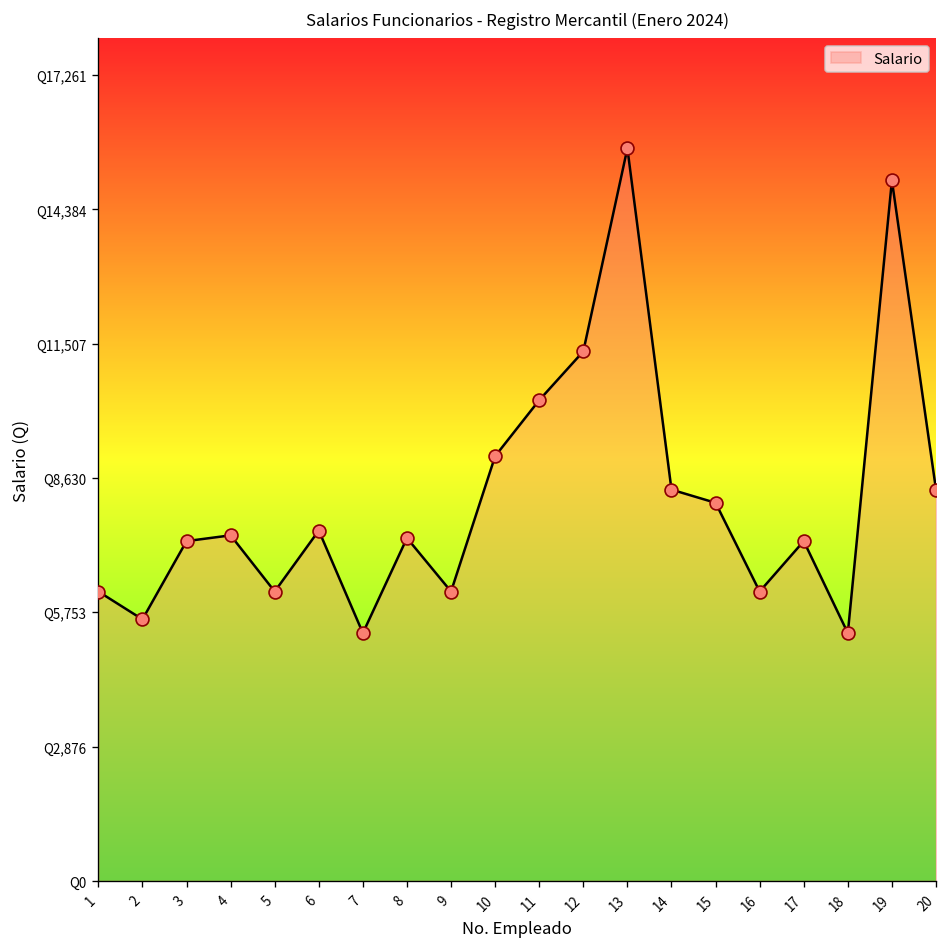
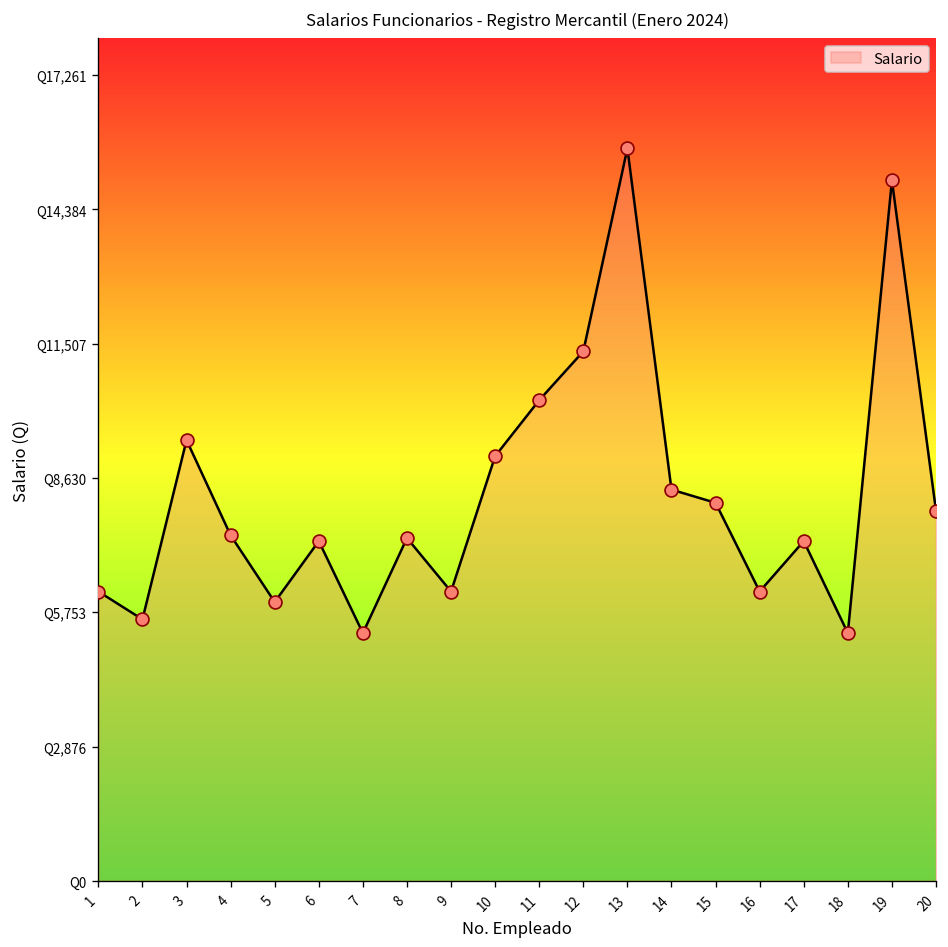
3: Q7,300 -> Q9,400
5: Q6,200 -> Q6,000
6: Q7,500 -> Q7,300
20: Q8,400 -> Q7,900
